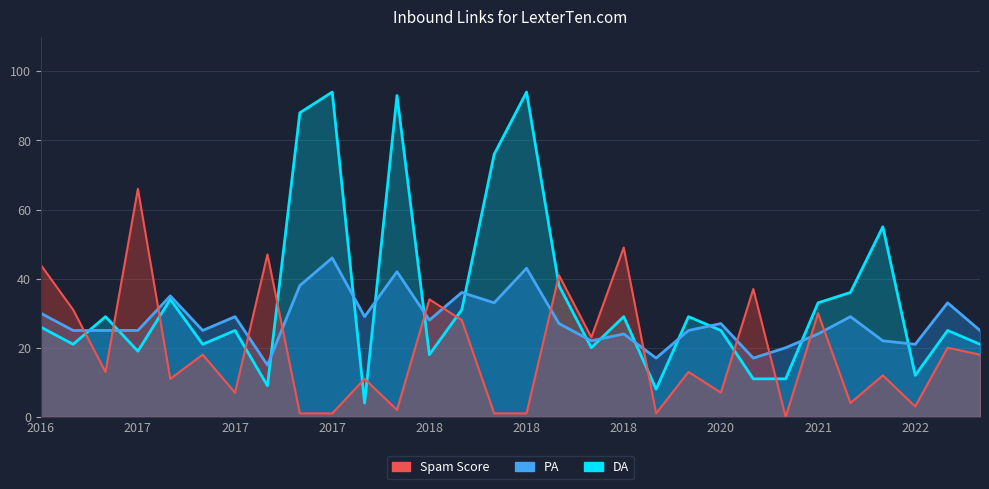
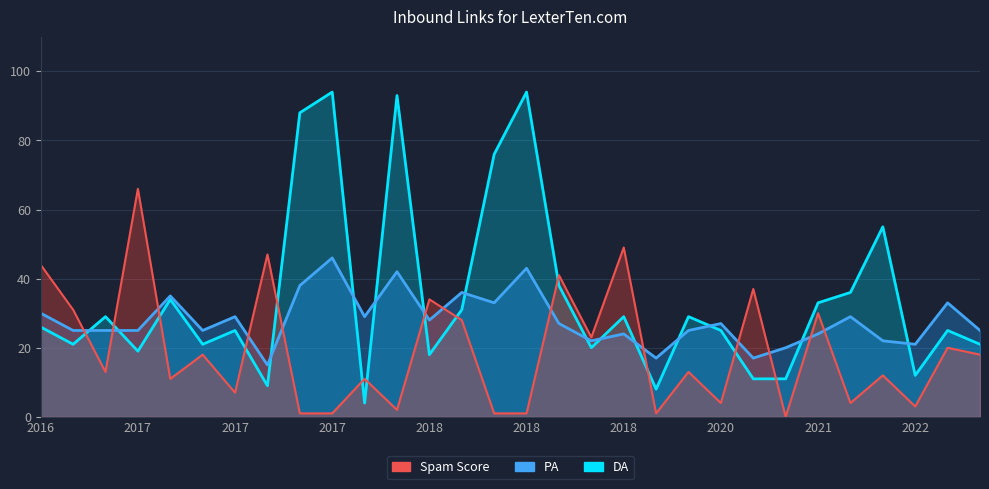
Spam Score, 2020: 7 -> 4
